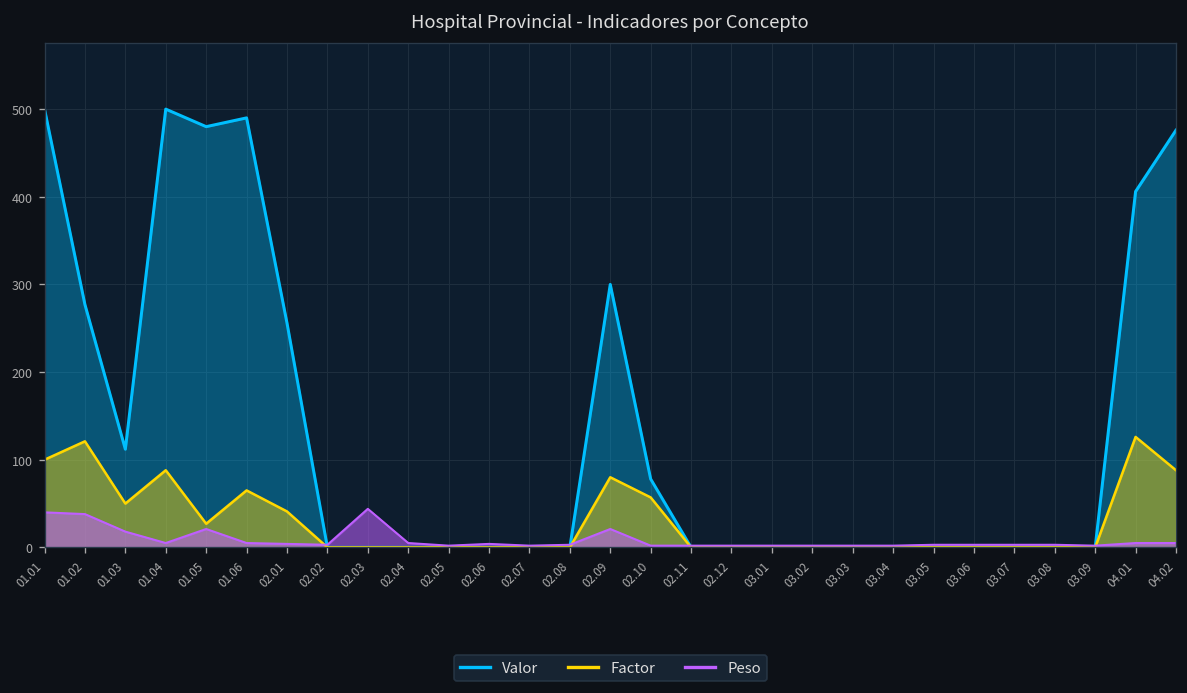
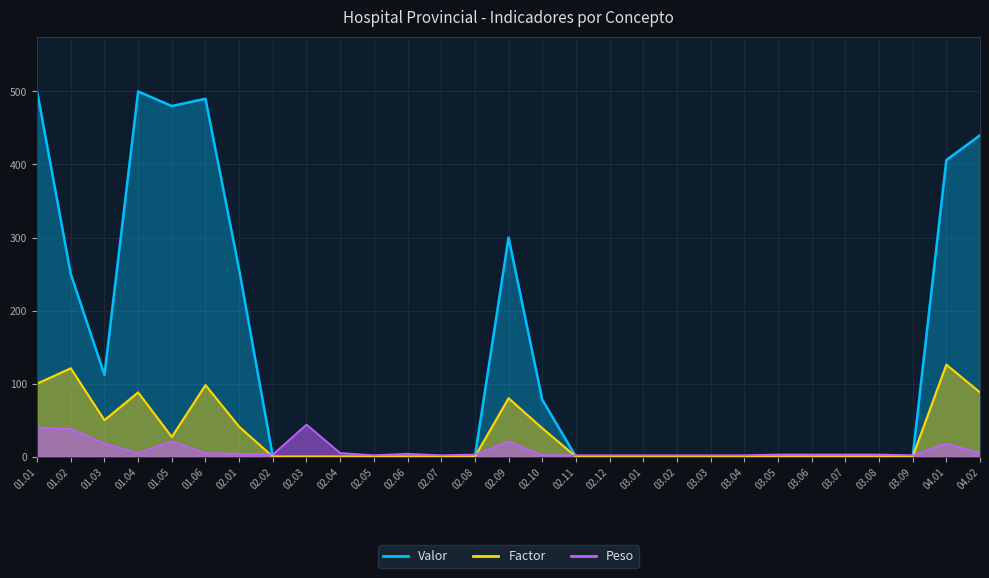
Valor, 01.02: 280 -> 250
Factor, 01.06: 70 -> 100
Factor, 02.10: 60 -> 40
Peso, 04.01: 10 -> 20
Valor, 04.02: 480 -> 440
